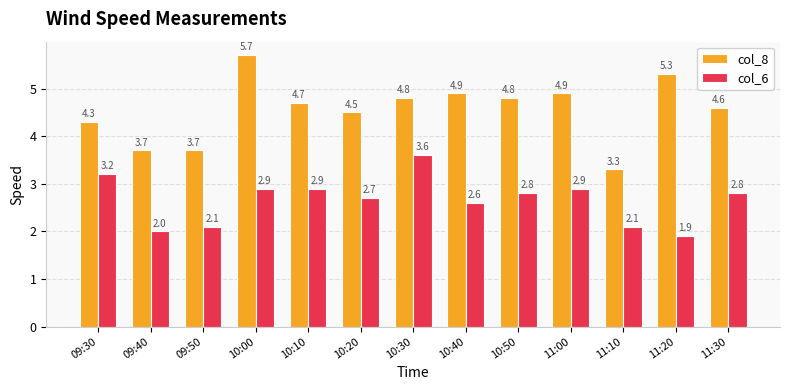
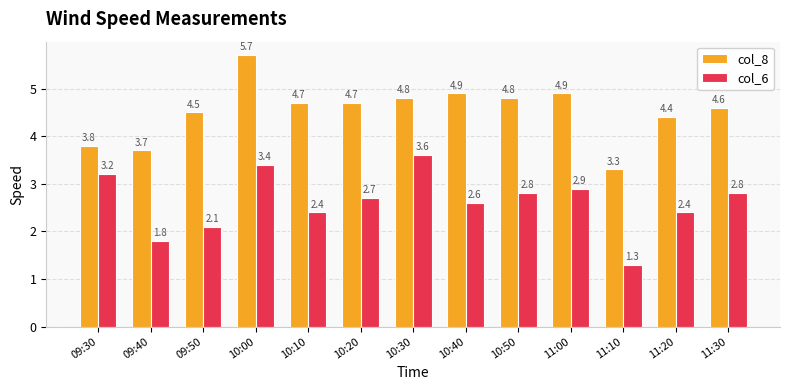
col_8, 09:30: 4.3 -> 3.8
col_6, 09:40: 2.0 -> 1.8
col_8, 09:50: 3.7 -> 4.5
col_6, 10:00: 2.9 -> 3.4
col_6, 10:10: 2.9 -> 2.4
col_8, 10:20: 4.5 -> 4.7
col_6, 11:10: 2.1 -> 1.3
col_8, 11:20: 5.3 -> 4.4
col_6, 11:20: 1.9 -> 2.4
